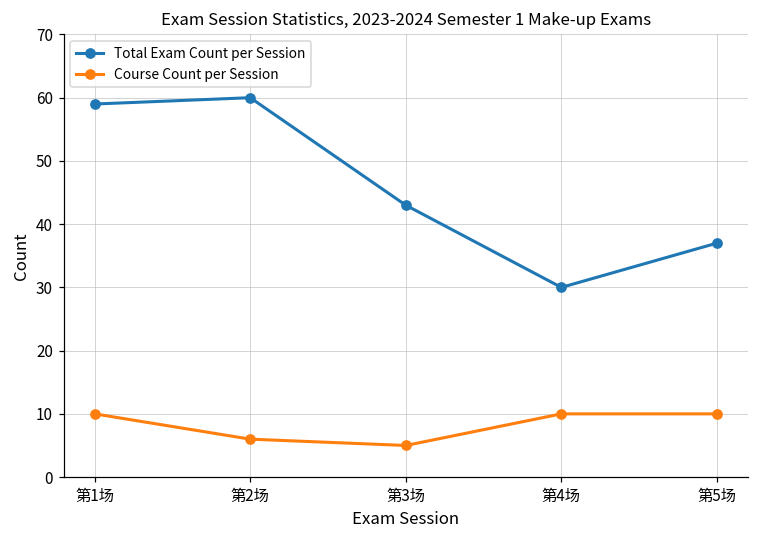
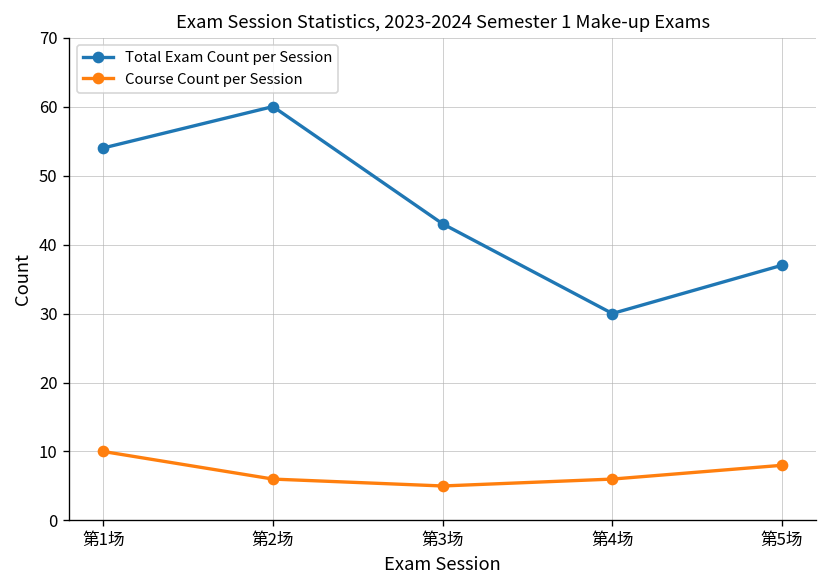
Total Exam Count per Session, 第1场: 59 -> 54
Course Count per Session, 第4场: 10 -> 6
Course Count per Session, 第5场: 10 -> 8
